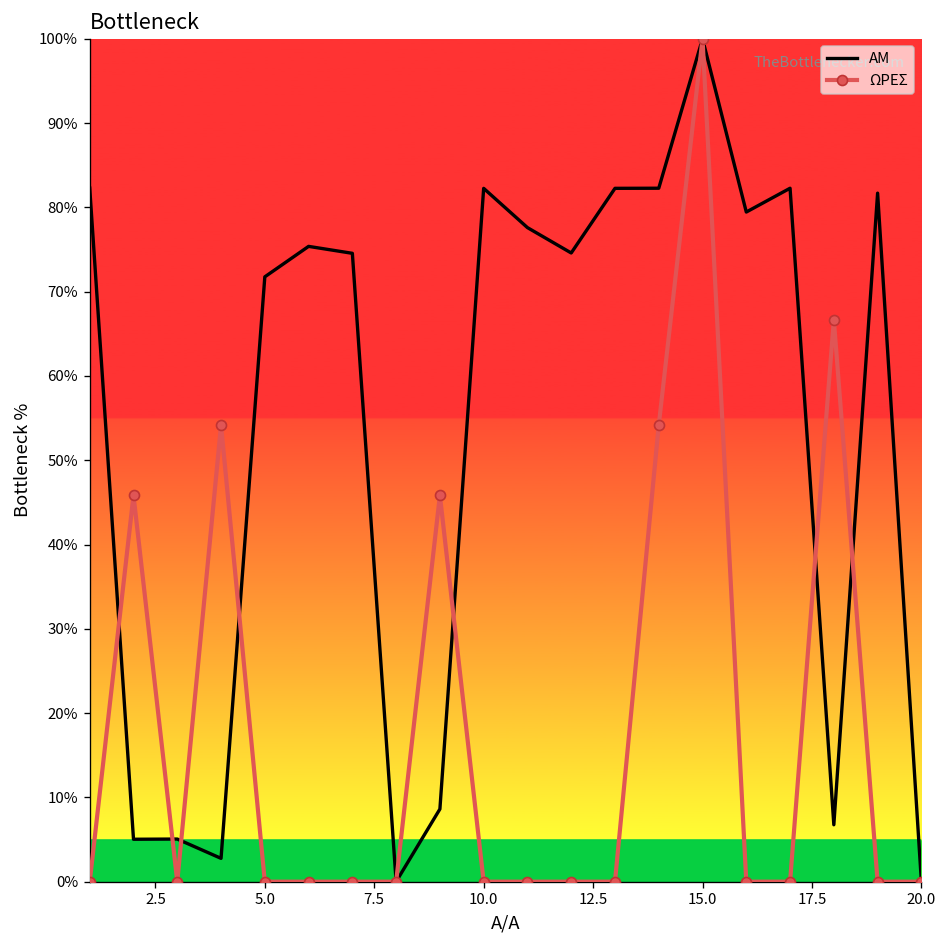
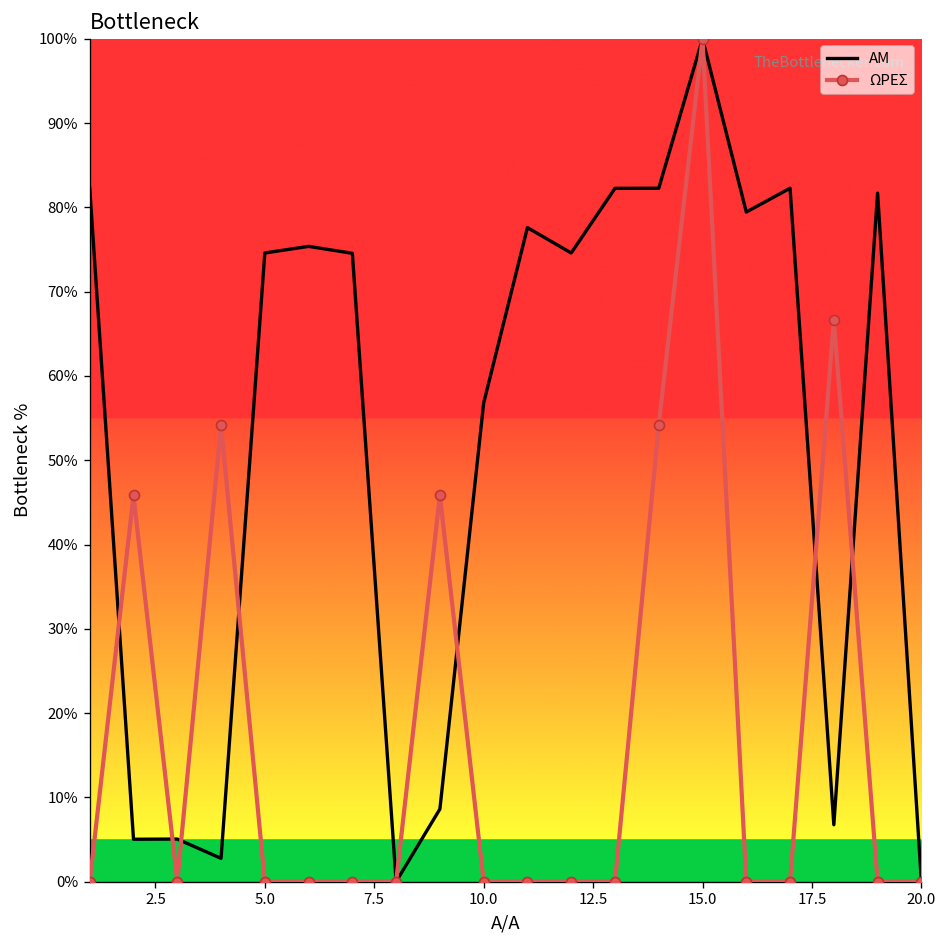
ΑΜ, 5.0: 72% -> 75%
ΑΜ, 10.0: 82% -> 57%
